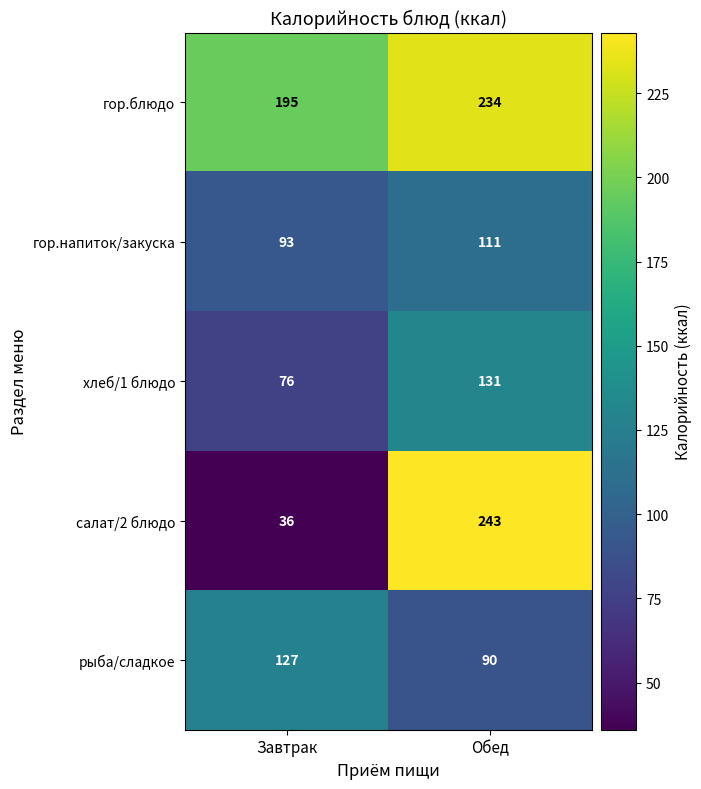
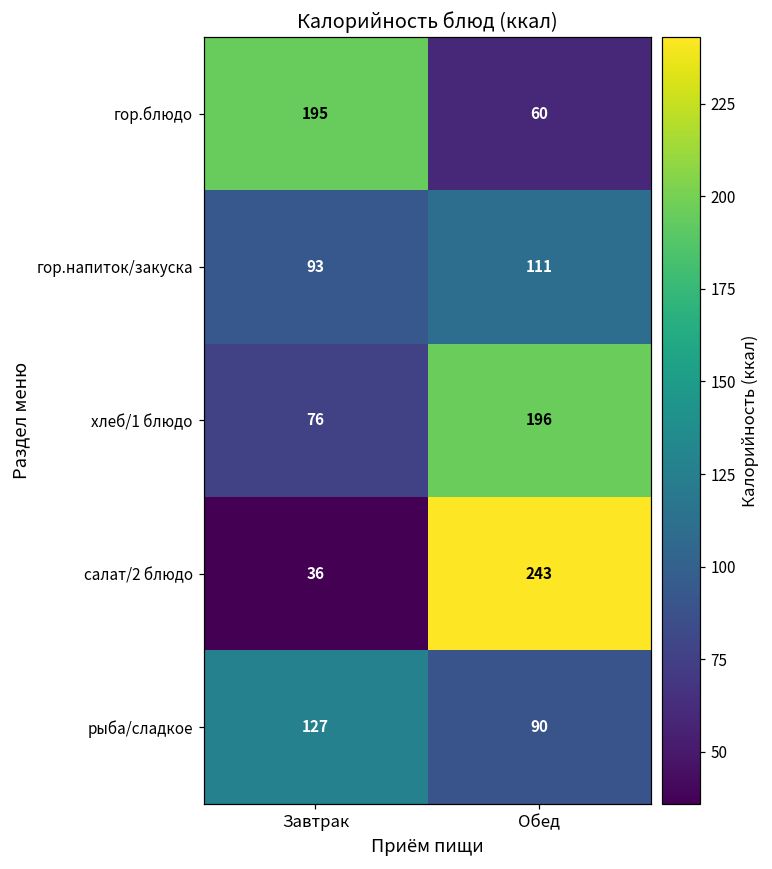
гор.блюдо, Обед: 234 -> 60
хлеб/1 блюдо, Обед: 131 -> 196
